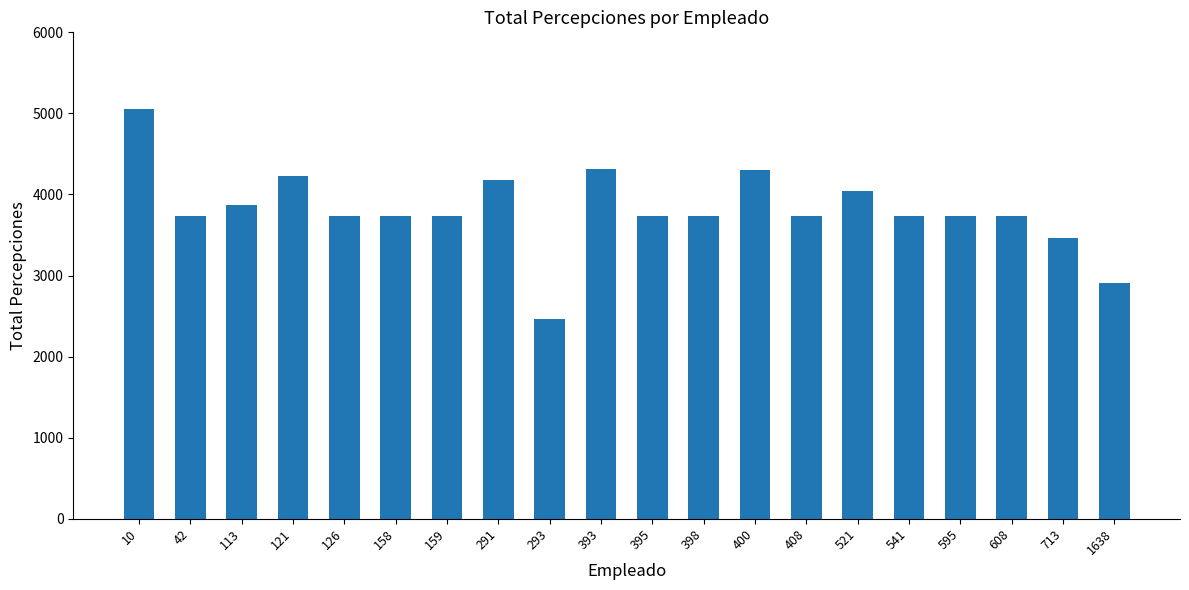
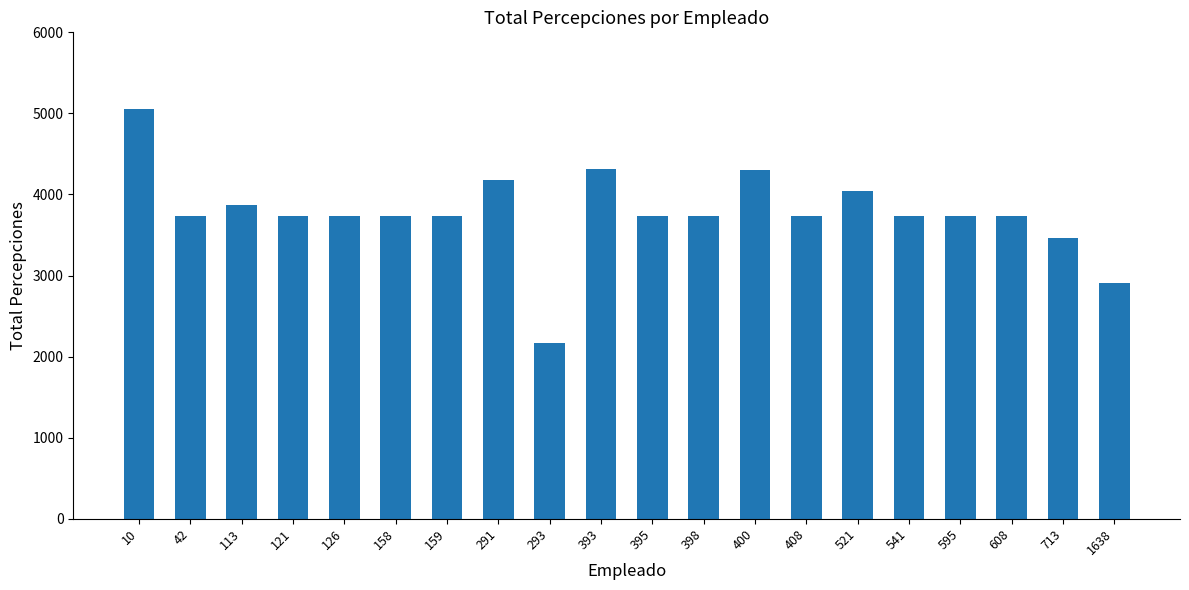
121: 4200 -> 3700
293: 2500 -> 2200
